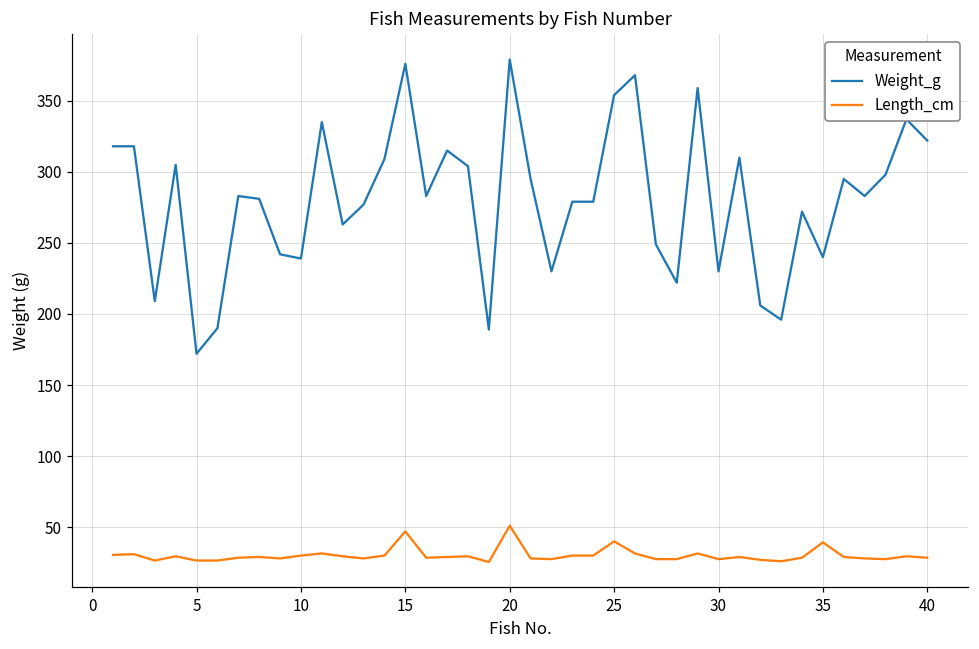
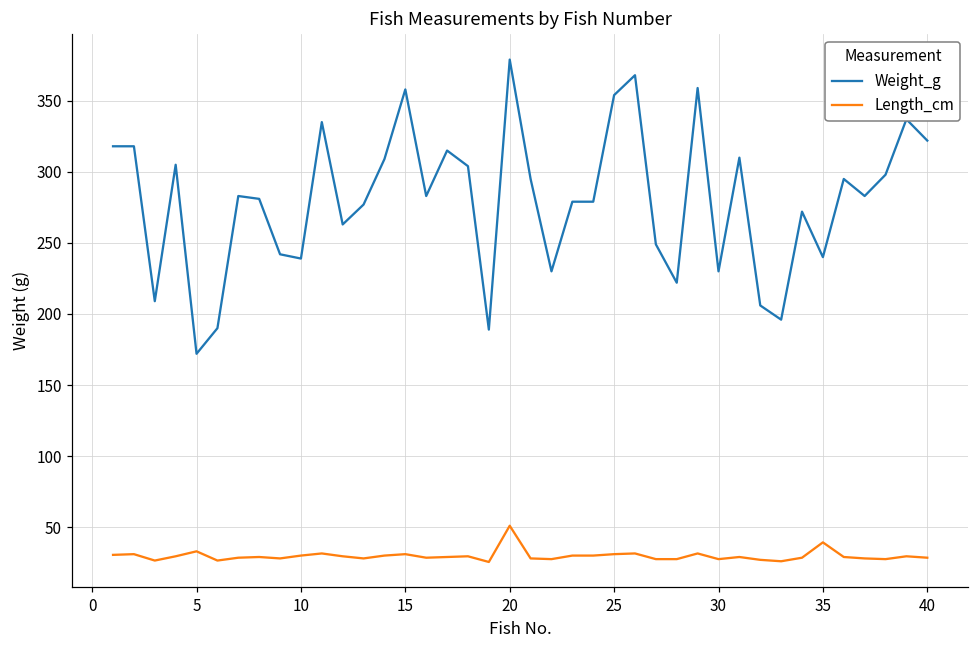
Length_cm, 5: 27 -> 33
Weight_g, 15: 376 -> 358
Length_cm, 15: 47 -> 31
Length_cm, 25: 40 -> 31
